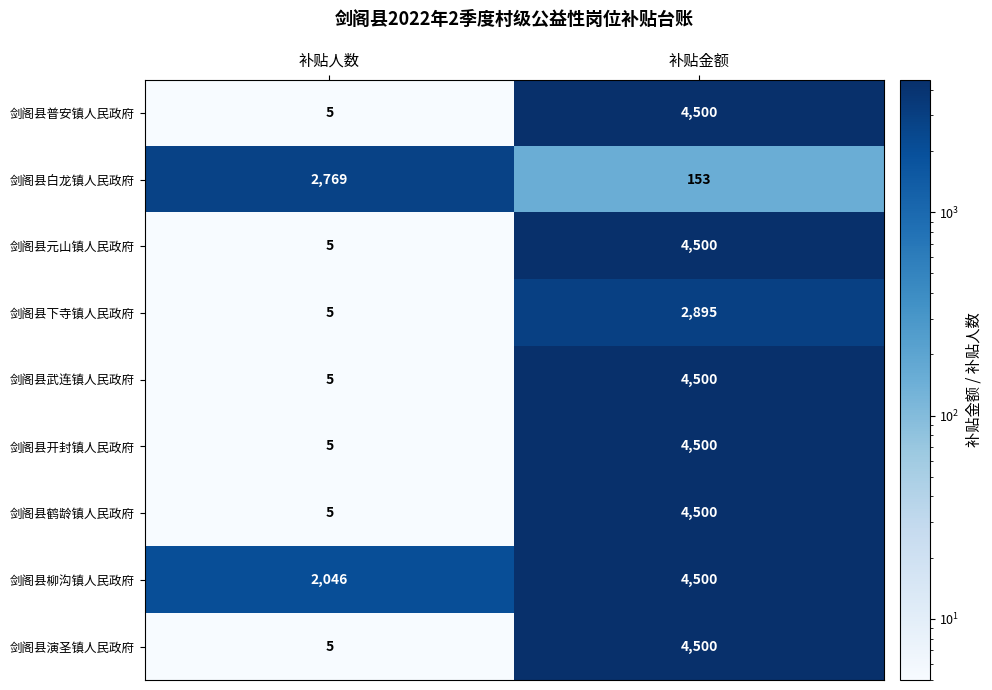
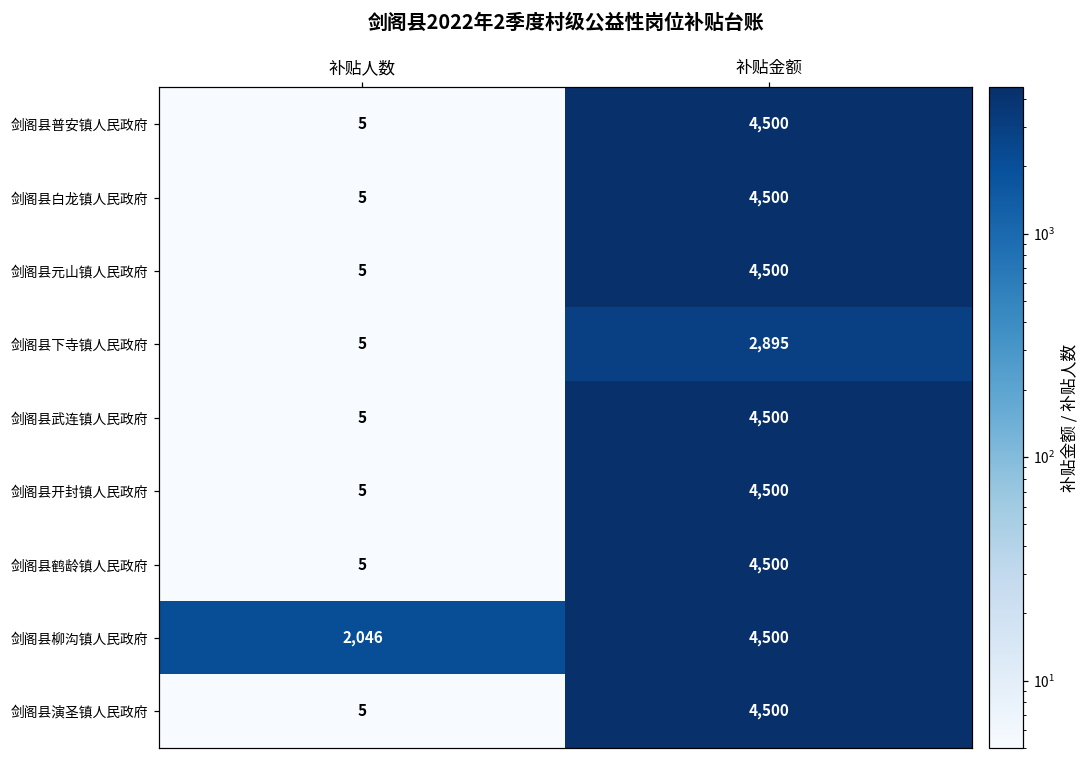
剑阁县白龙镇人民政府, 补贴人数: 2,769 -> 5
剑阁县白龙镇人民政府, 补贴金额: 153 -> 4,500
